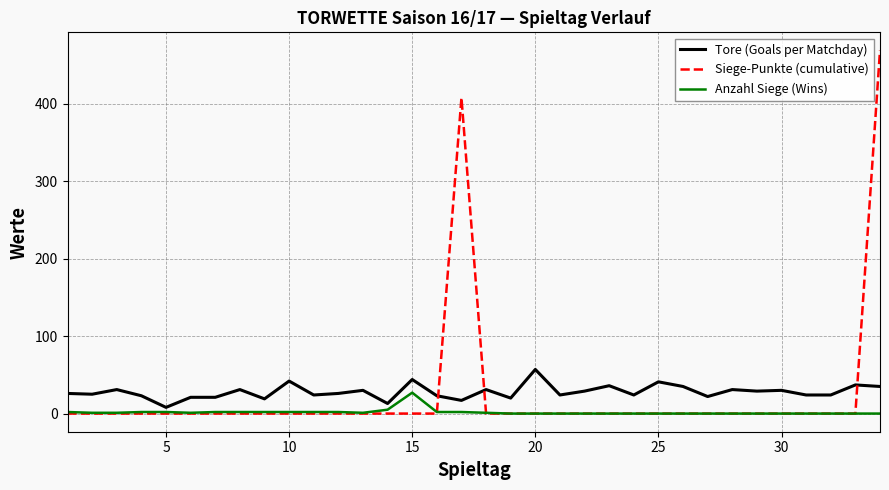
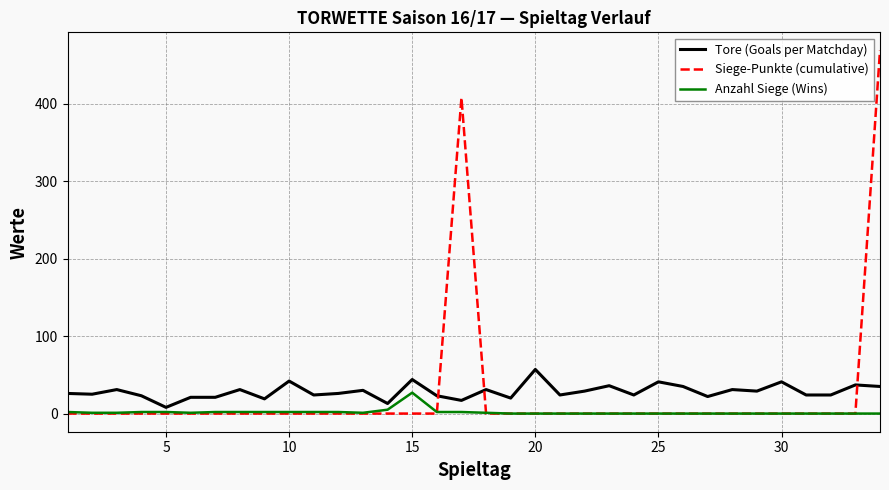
Tore (Goals per Matchday), 30: 30 -> 40
